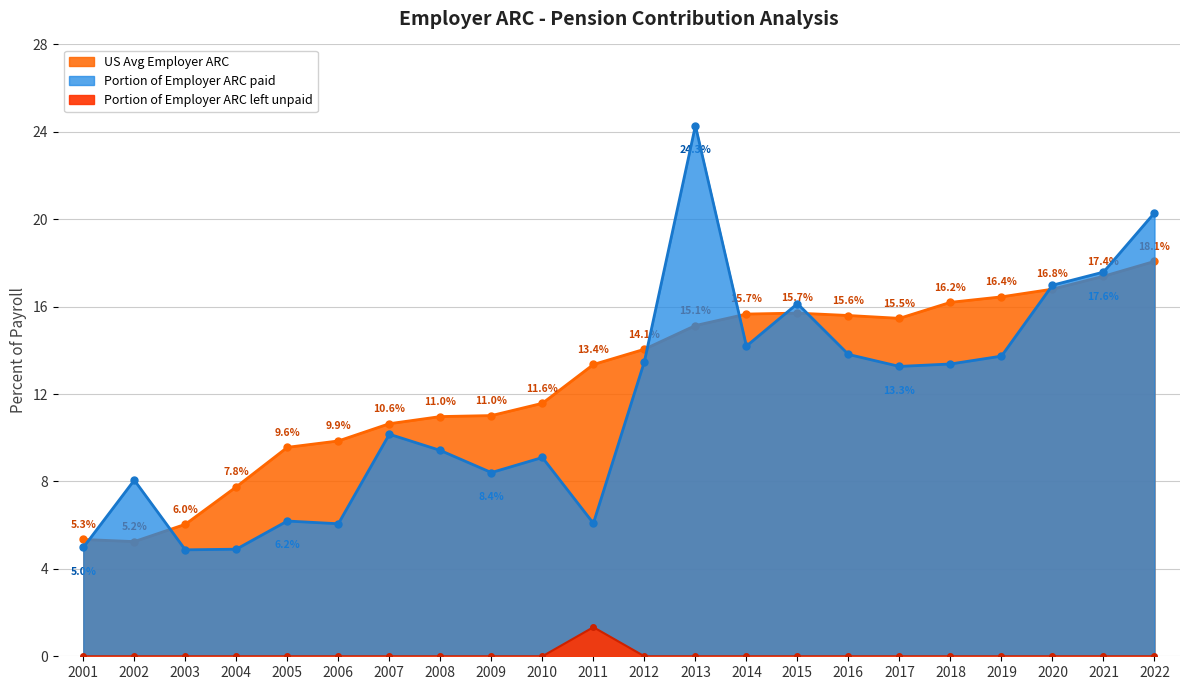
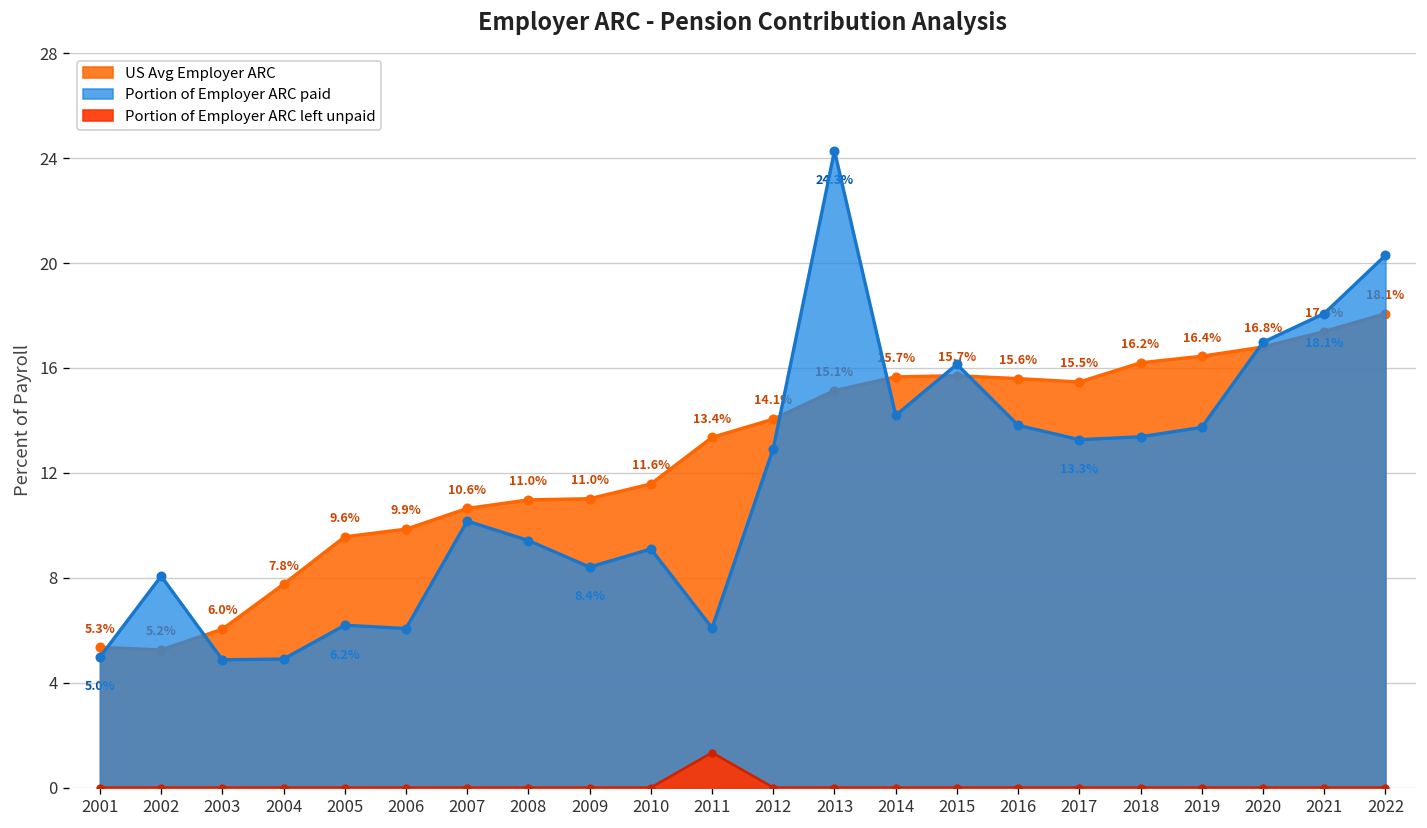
Portion of Employer ARC paid, 2012: 13.5 -> 12.9
Portion of Employer ARC paid, 2021: 17.6% -> 18.1%
